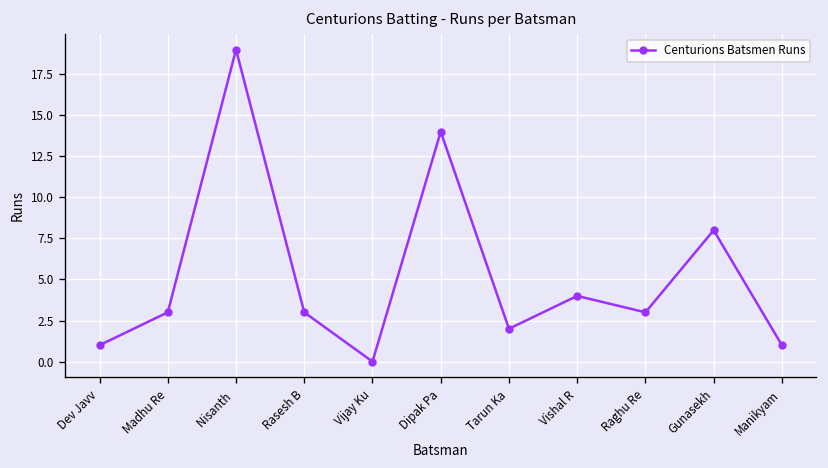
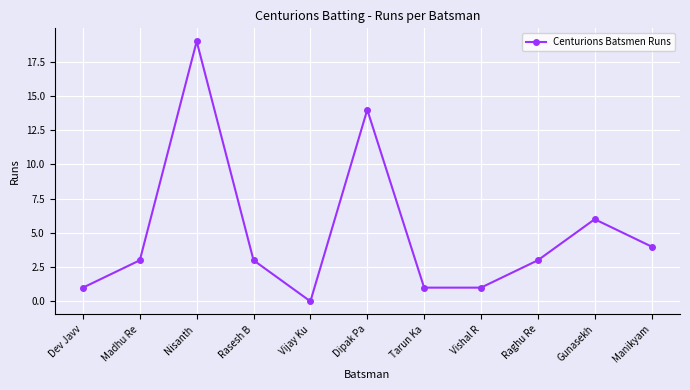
Tarun Ka: 2 -> 1
Vishal R: 4 -> 1
Gunasekh: 8 -> 6
Manikyam: 1 -> 4
